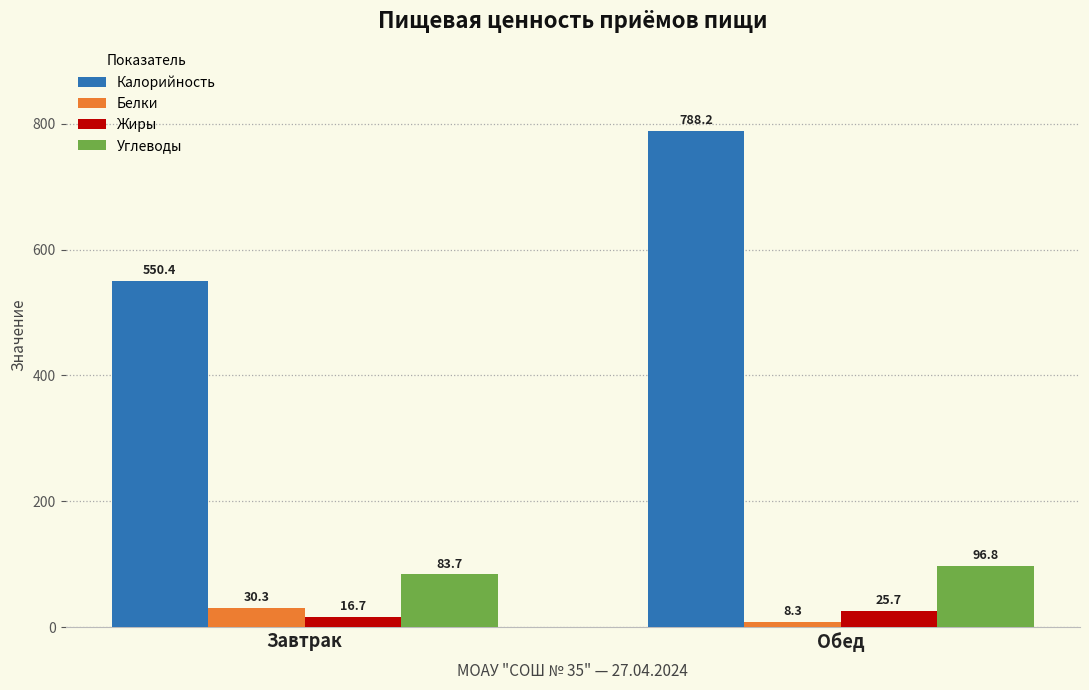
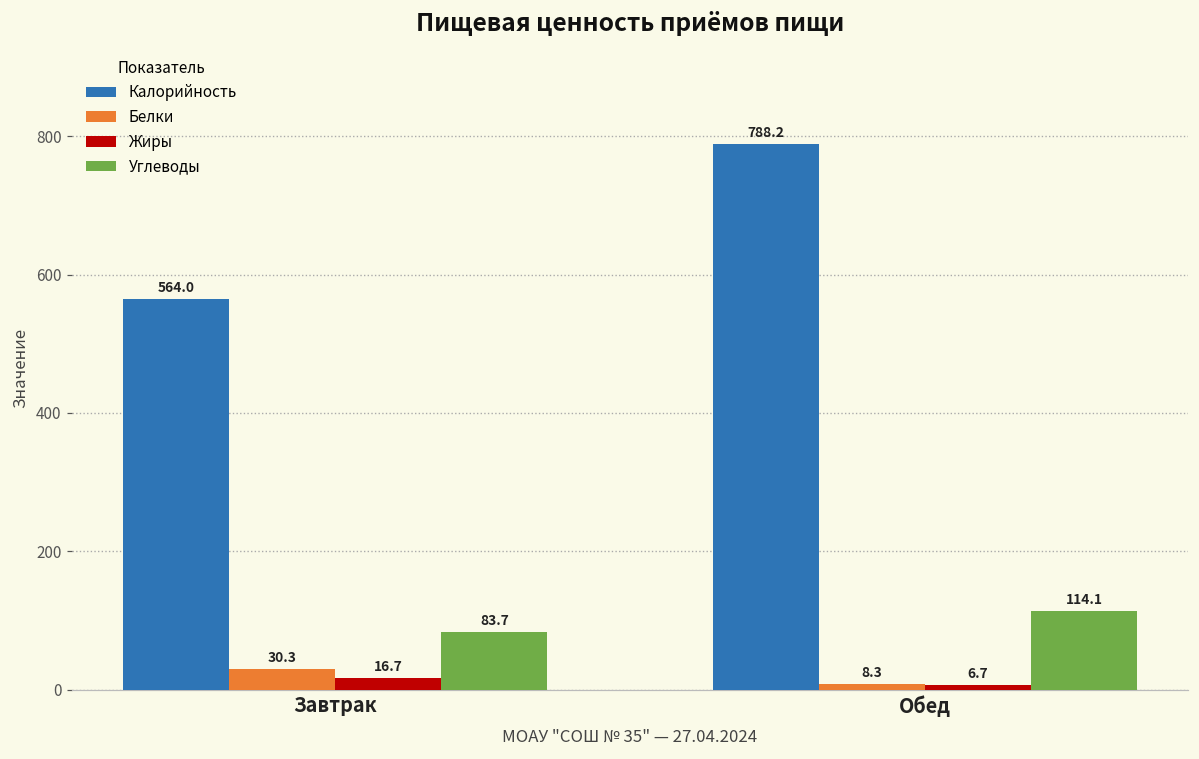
Калорийность, Завтрак: 550.4 -> 564.0
Жиры, Обед: 25.7 -> 6.7
Углеводы, Обед: 96.8 -> 114.1
